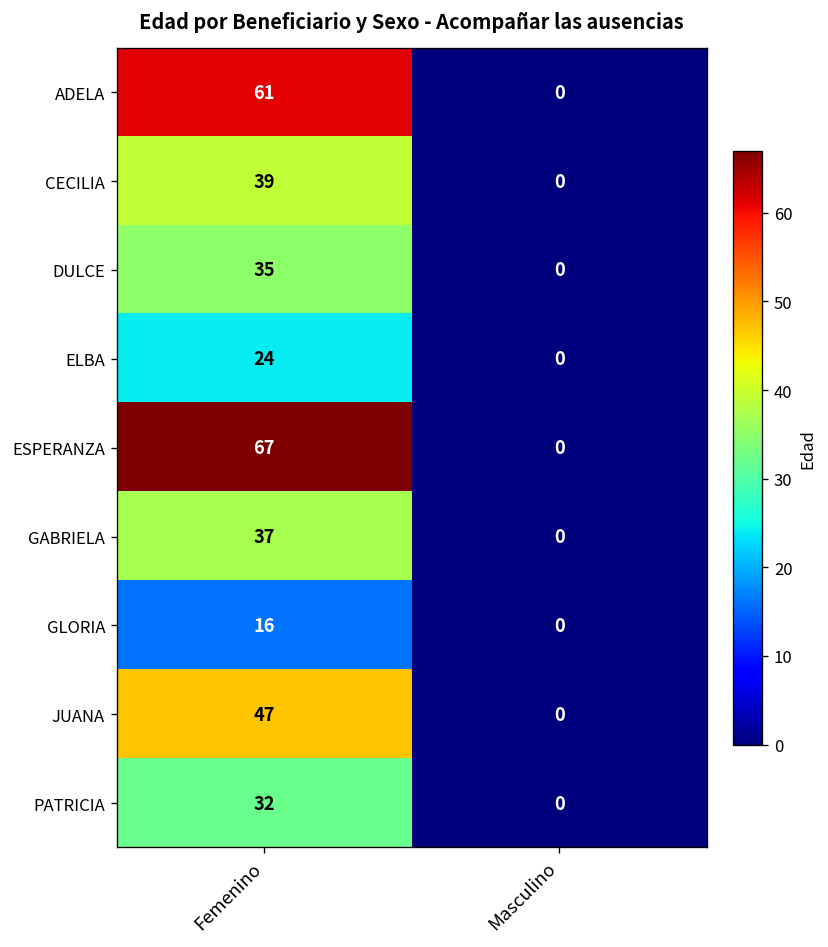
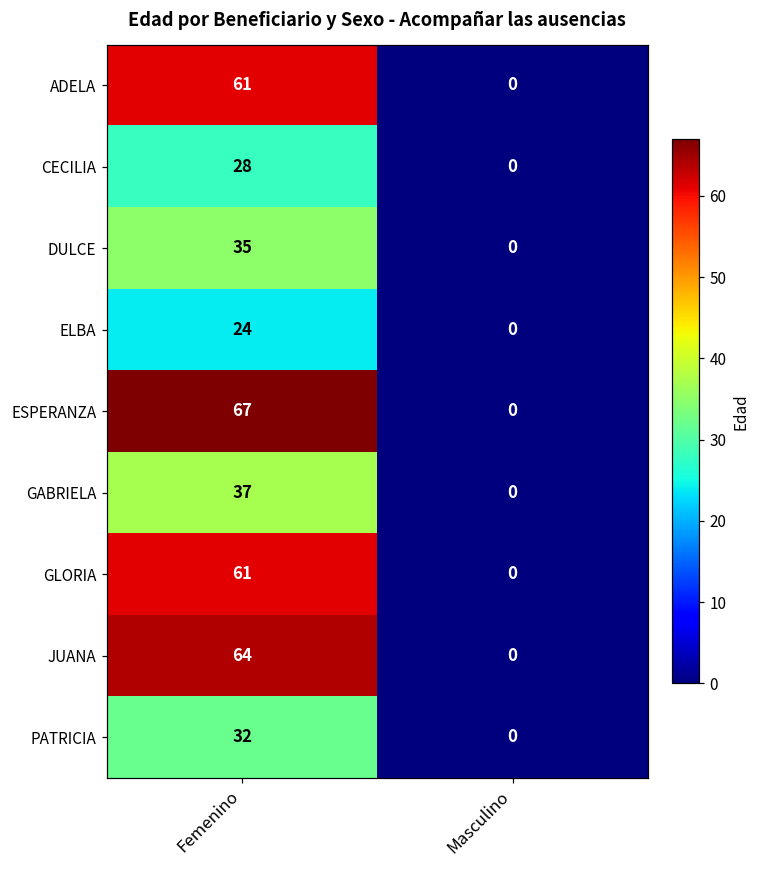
CECILIA, Femenino: 39 -> 28
GLORIA, Femenino: 16 -> 61
JUANA, Femenino: 47 -> 64
